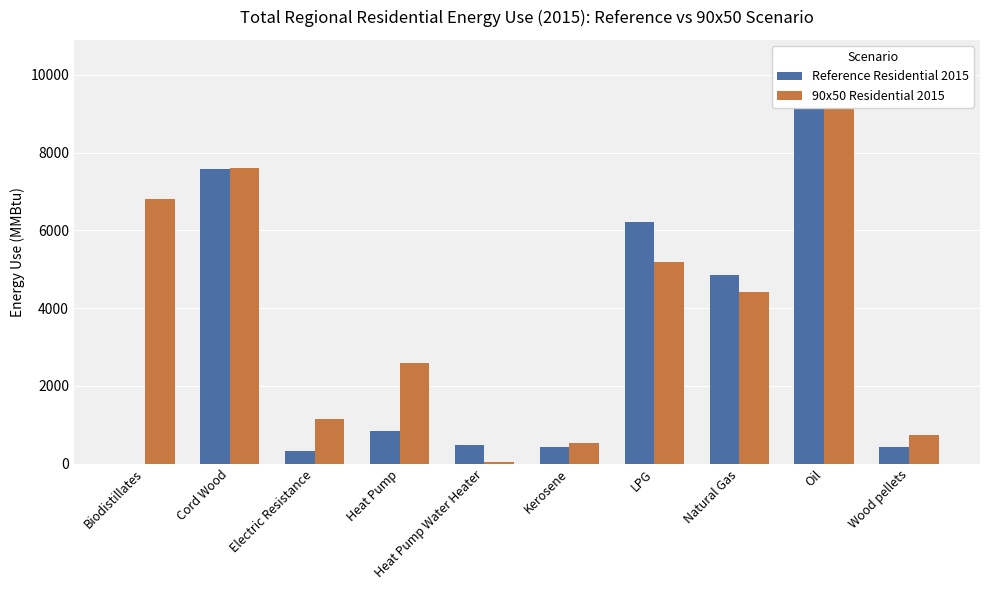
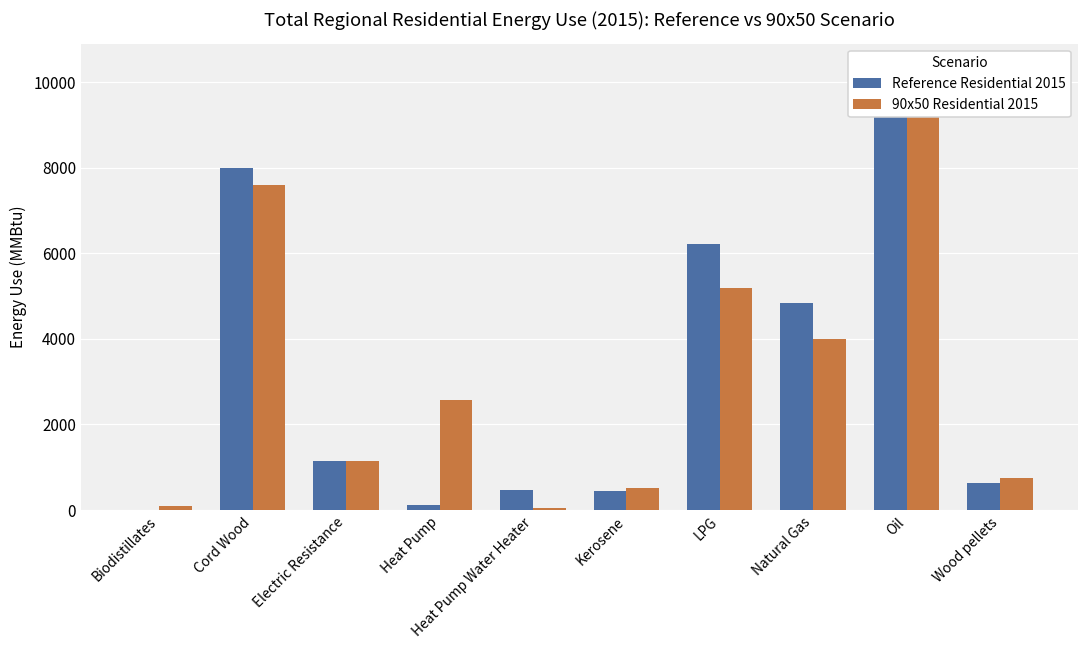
90x50 Residential 2015, Biodistillates: 6800 -> 100
Reference Residential 2015, Cord Wood: 7600 -> 8000
Reference Residential 2015, Electric Resistance: 300 -> 1200
Reference Residential 2015, Heat Pump: 800 -> 100
90x50 Residential 2015, Natural Gas: 4400 -> 4000
Reference Residential 2015, Wood pellets: 400 -> 600
